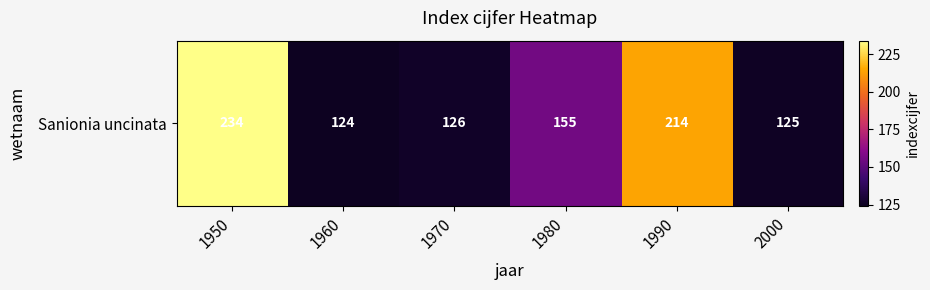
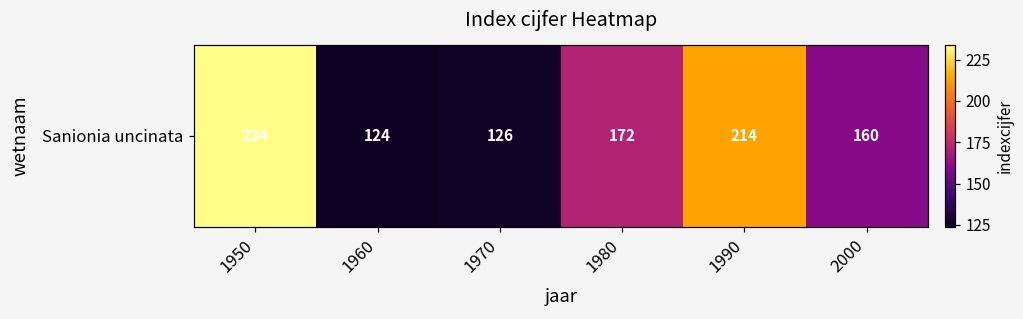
Sanionia uncinata, 1980: 155 -> 172
Sanionia uncinata, 2000: 125 -> 160
